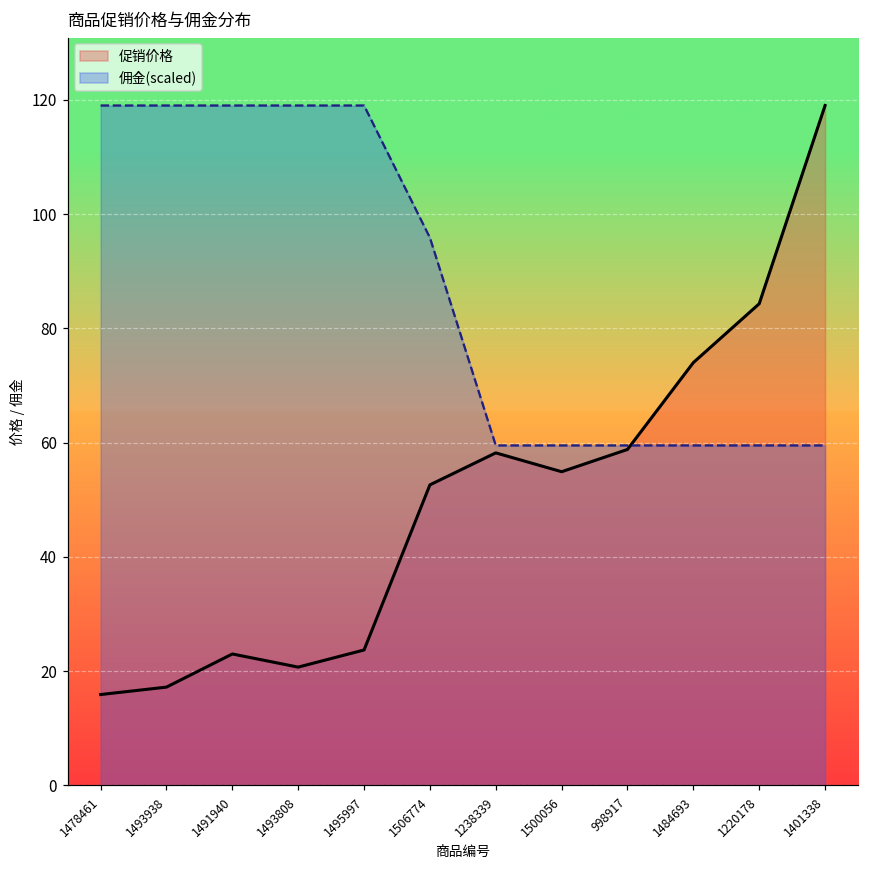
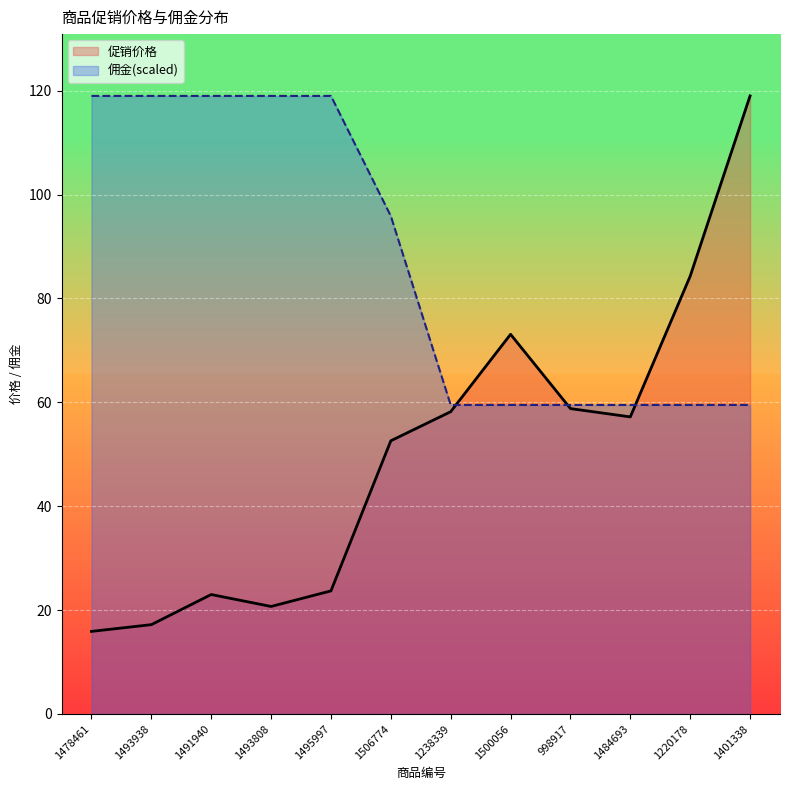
促销价格, 1500056: 55 -> 73
促销价格, 1484693: 74 -> 57
